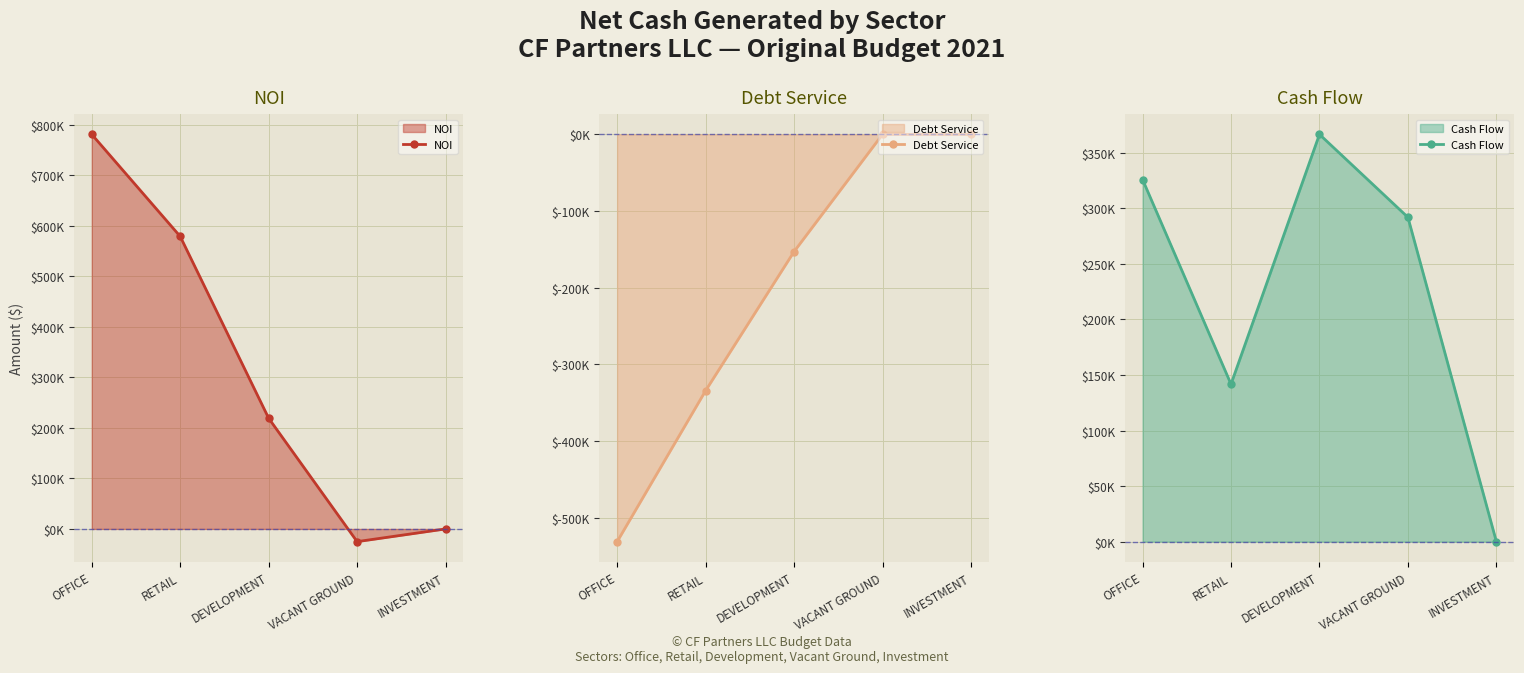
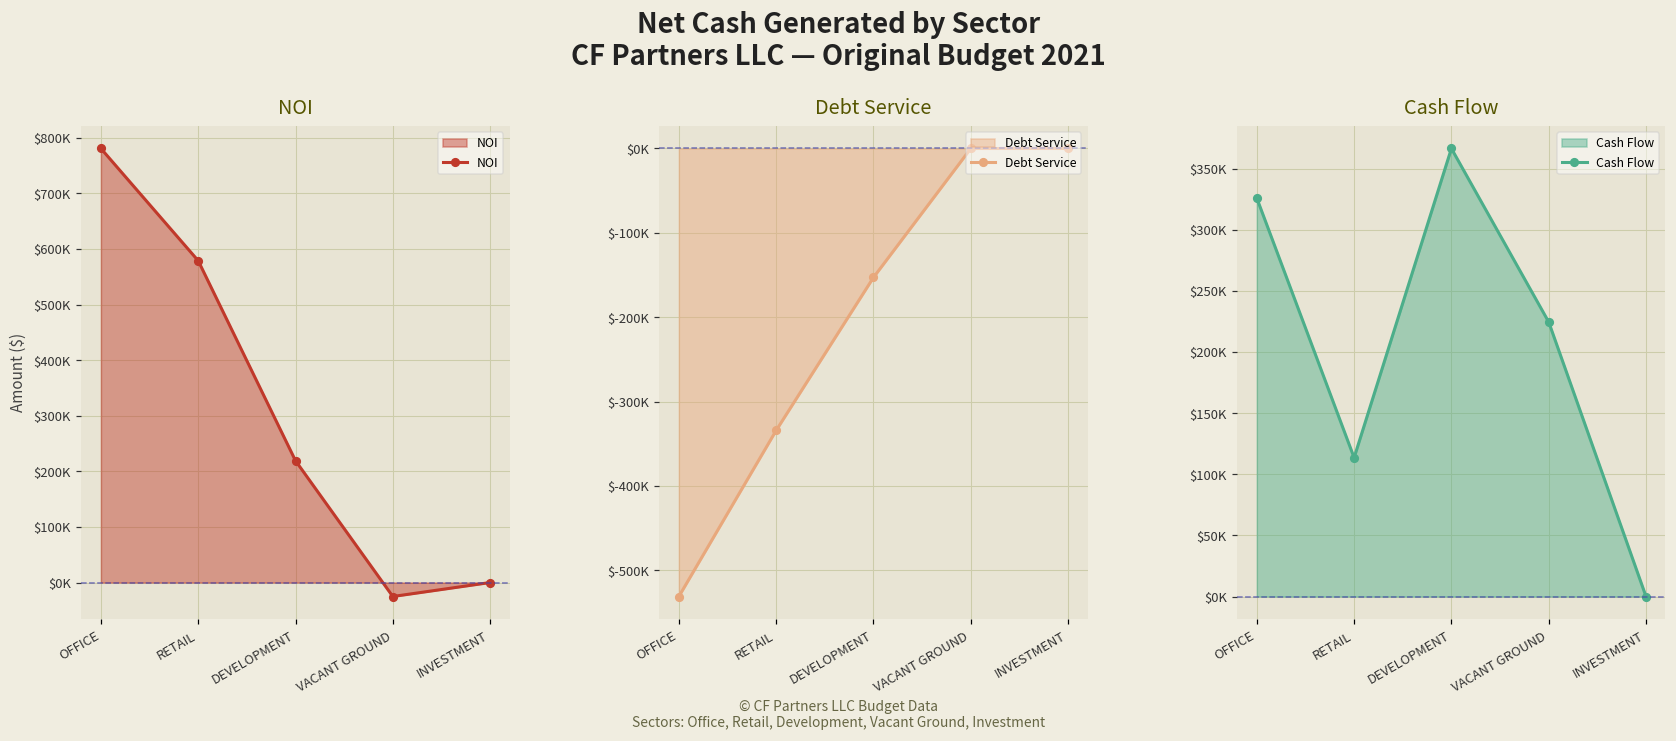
Cash Flow, RETAIL: $142000 -> $114000
Cash Flow, VACANT GROUND: $292000 -> $225000
